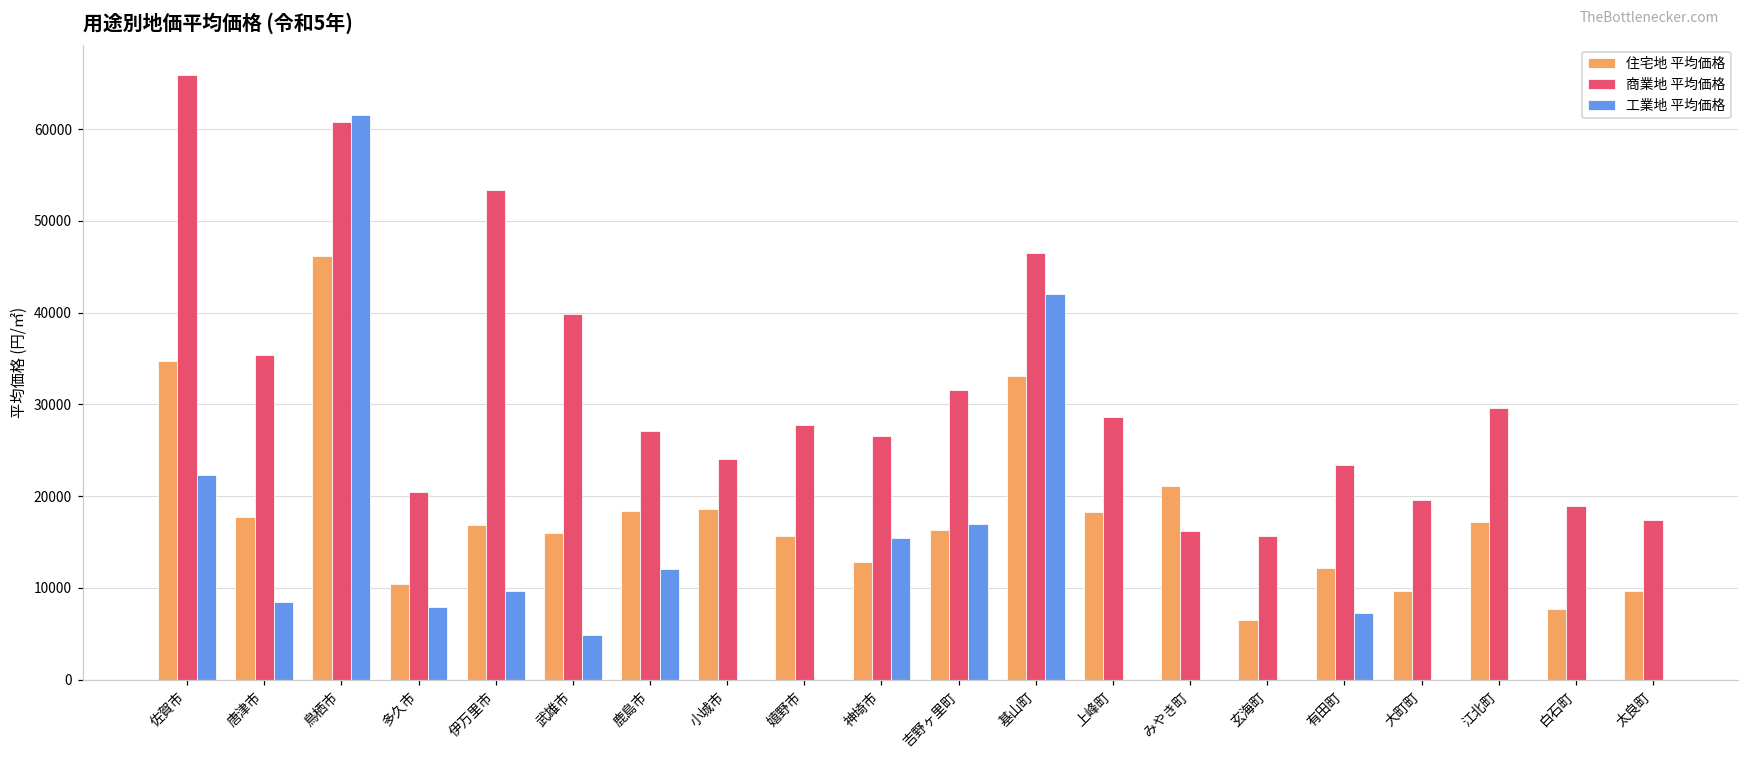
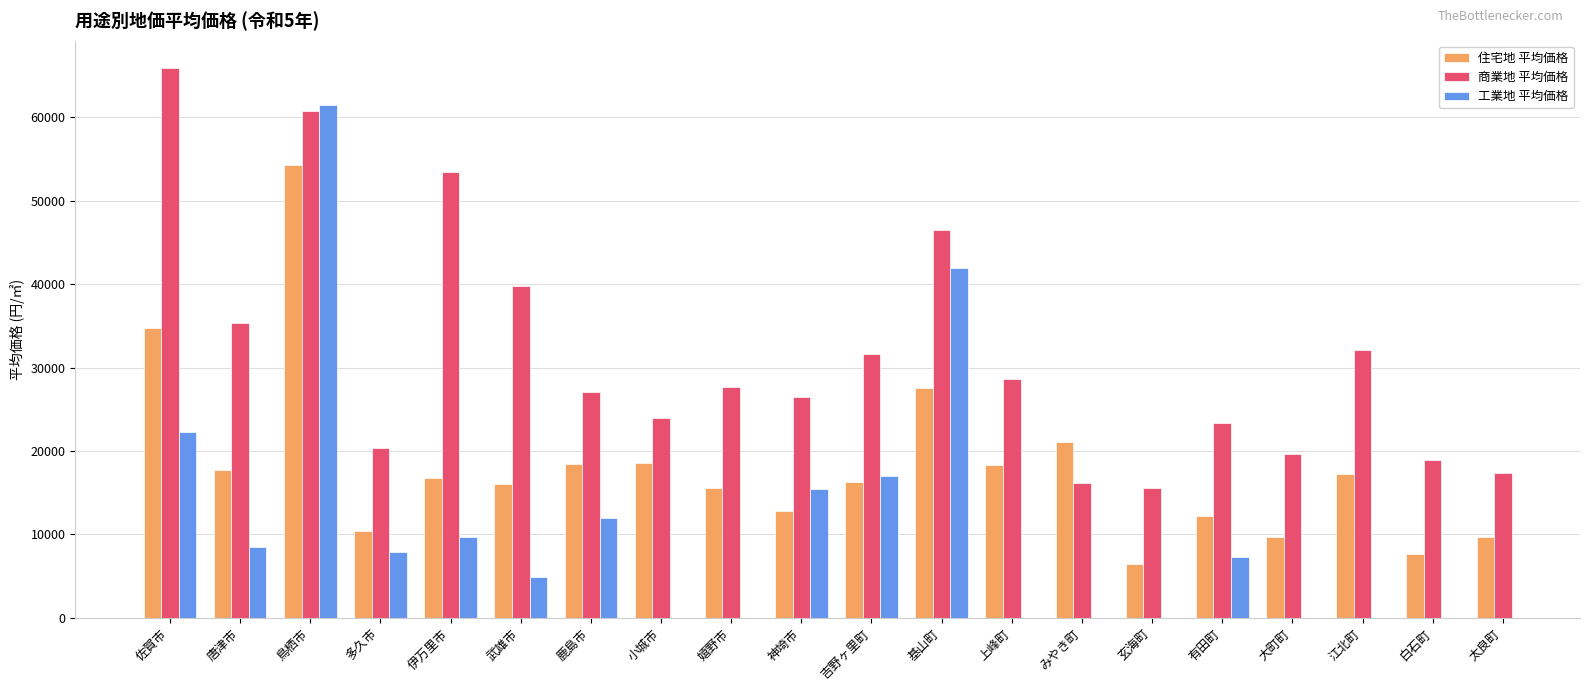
住宅地 平均価格, 鳥栖市: 46000 -> 54000
住宅地 平均価格, 基山町: 33000 -> 28000
商業地 平均価格, 江北町: 30000 -> 32000
